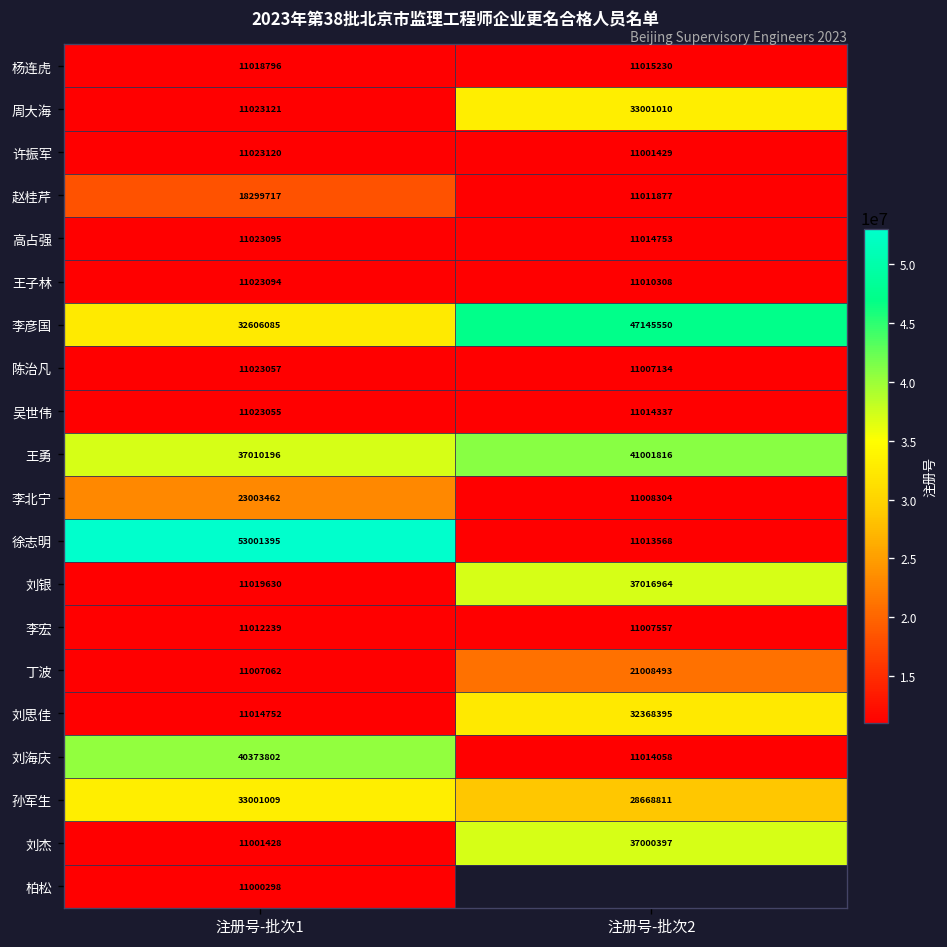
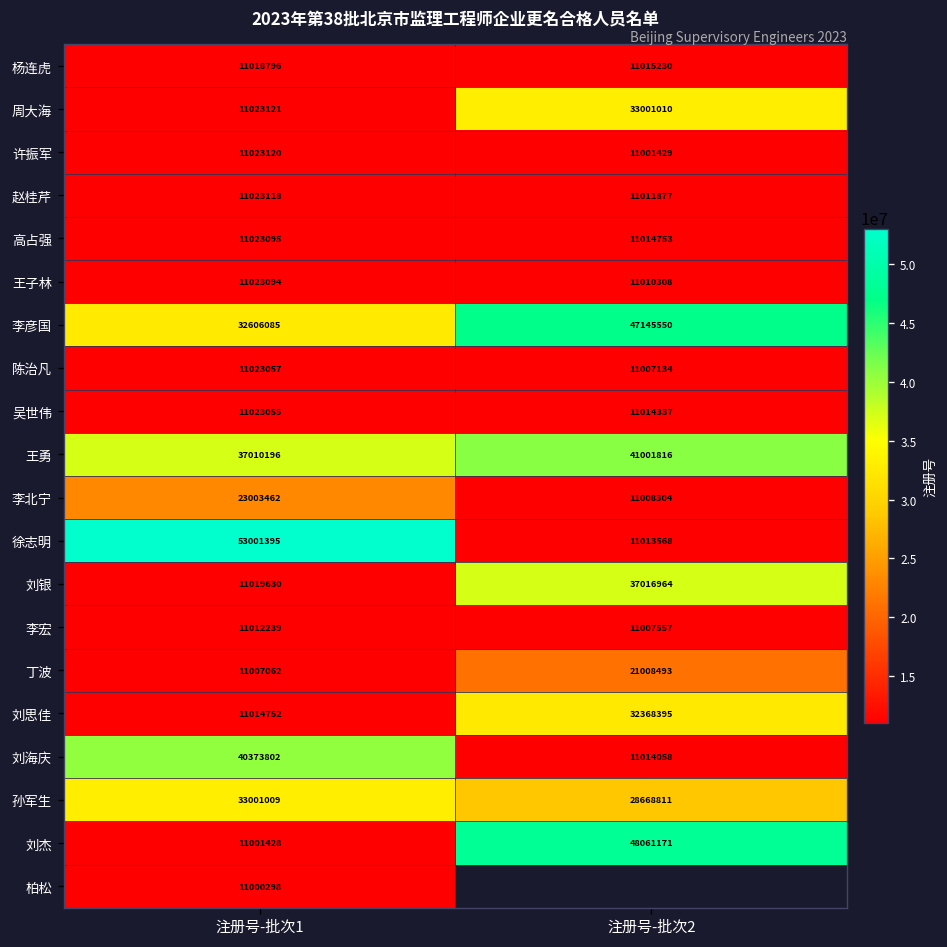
赵桂芹, 注册号-批次1: 18299717 -> 11023118
刘杰, 注册号-批次2: 37000397 -> 48061171
